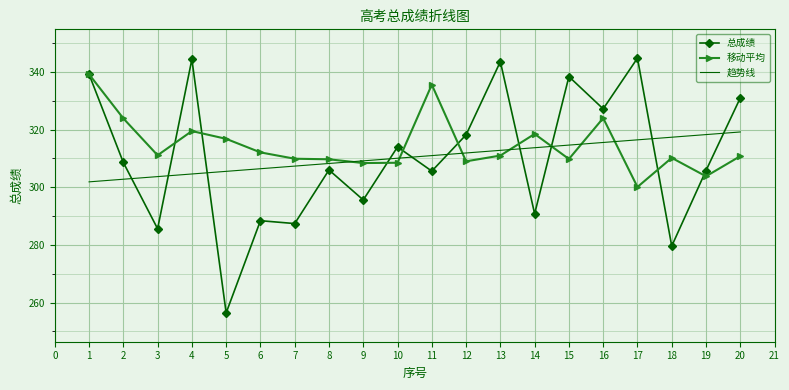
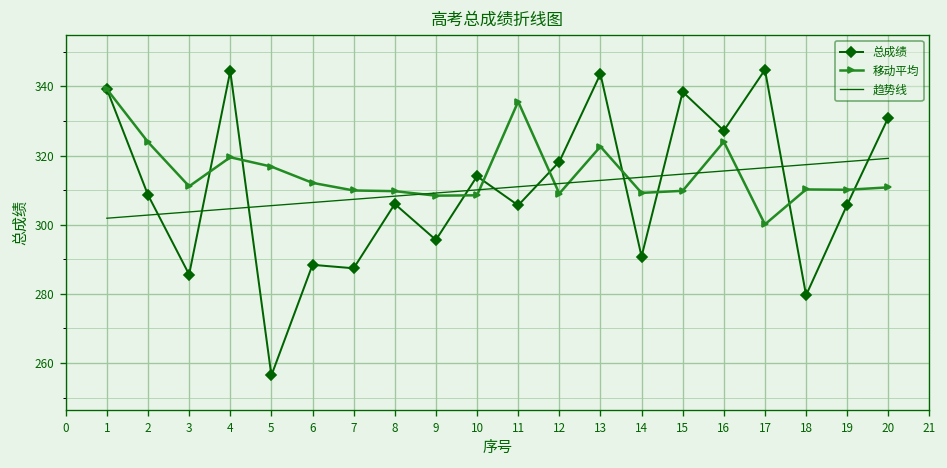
移动平均, 13: 311 -> 323
移动平均, 14: 319 -> 309
移动平均, 19: 304 -> 310
